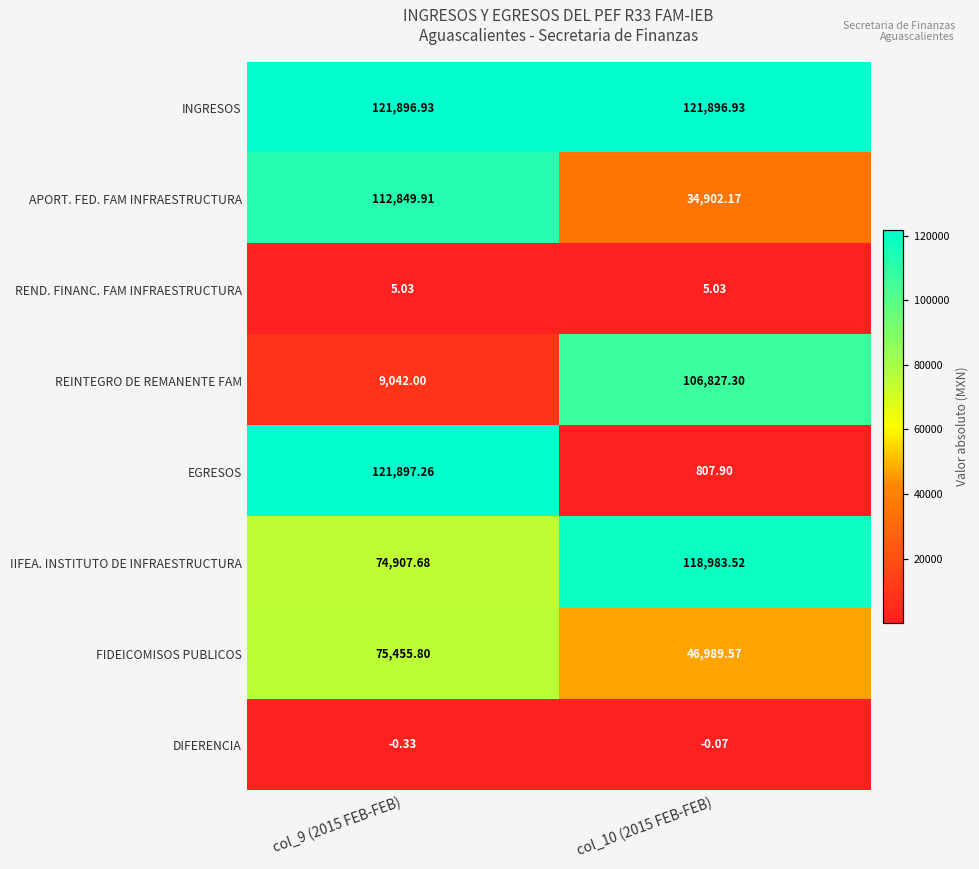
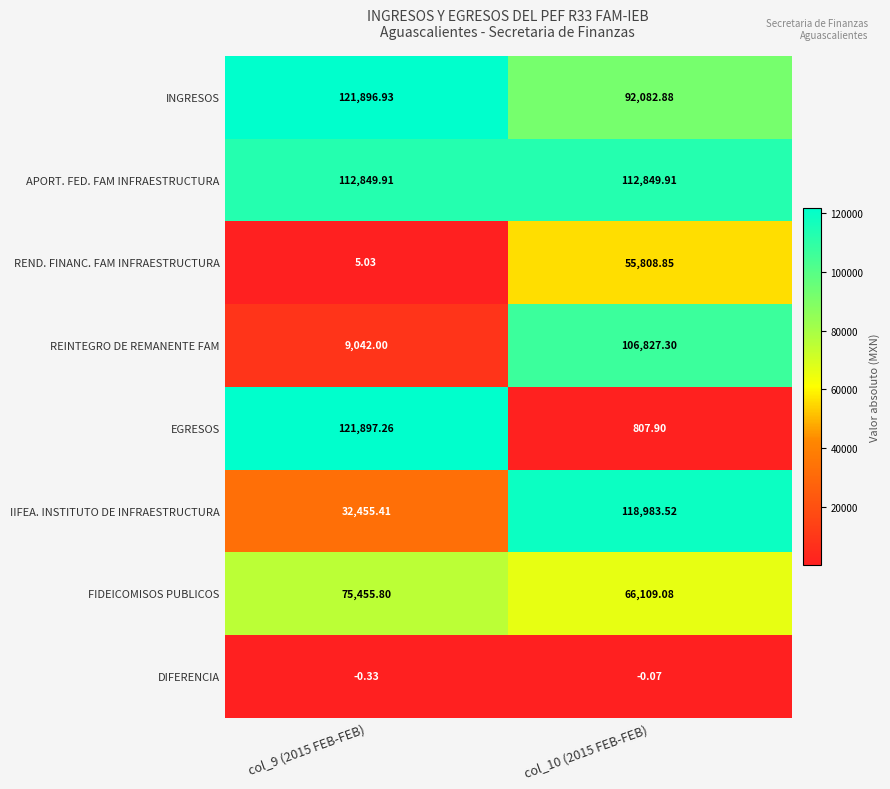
INGRESOS, col_10 (2015 FEB-FEB): 121,896.93 -> 92,082.88
APORT. FED. FAM INFRAESTRUCTURA, col_10 (2015 FEB-FEB): 34,902.17 -> 112,849.91
REND. FINANC. FAM INFRAESTRUCTURA, col_10 (2015 FEB-FEB): 5.03 -> 55,808.85
IIFEA. INSTITUTO DE INFRAESTRUCTURA, col_9 (2015 FEB-FEB): 74,907.68 -> 32,455.41
FIDEICOMISOS PUBLICOS, col_10 (2015 FEB-FEB): 46,989.57 -> 66,109.08
